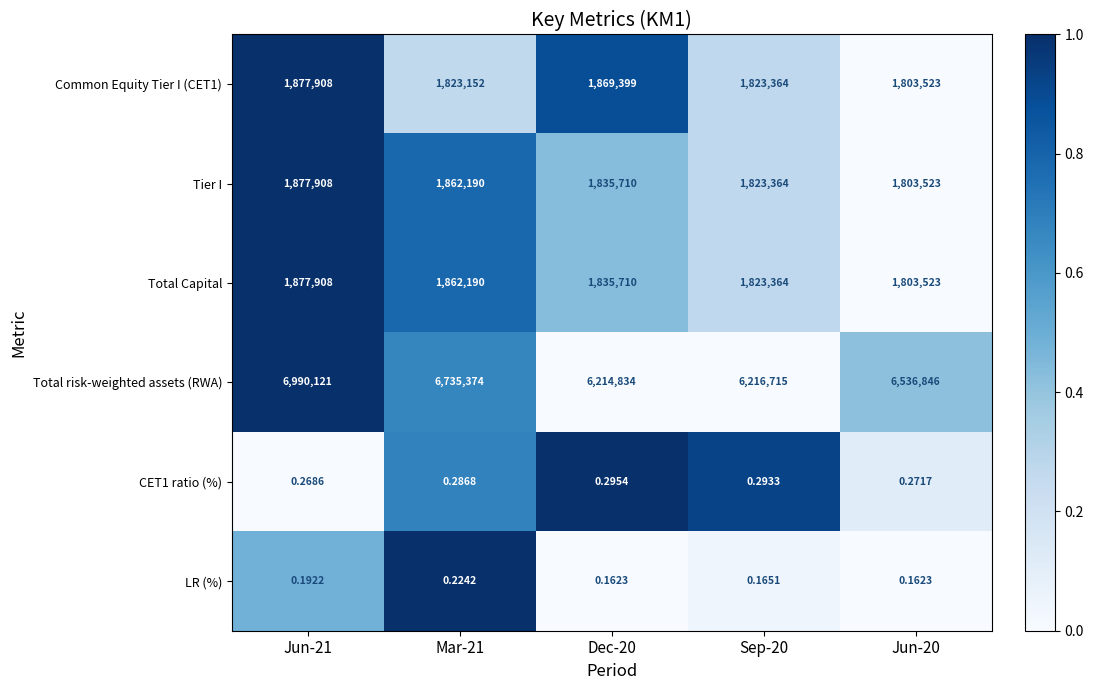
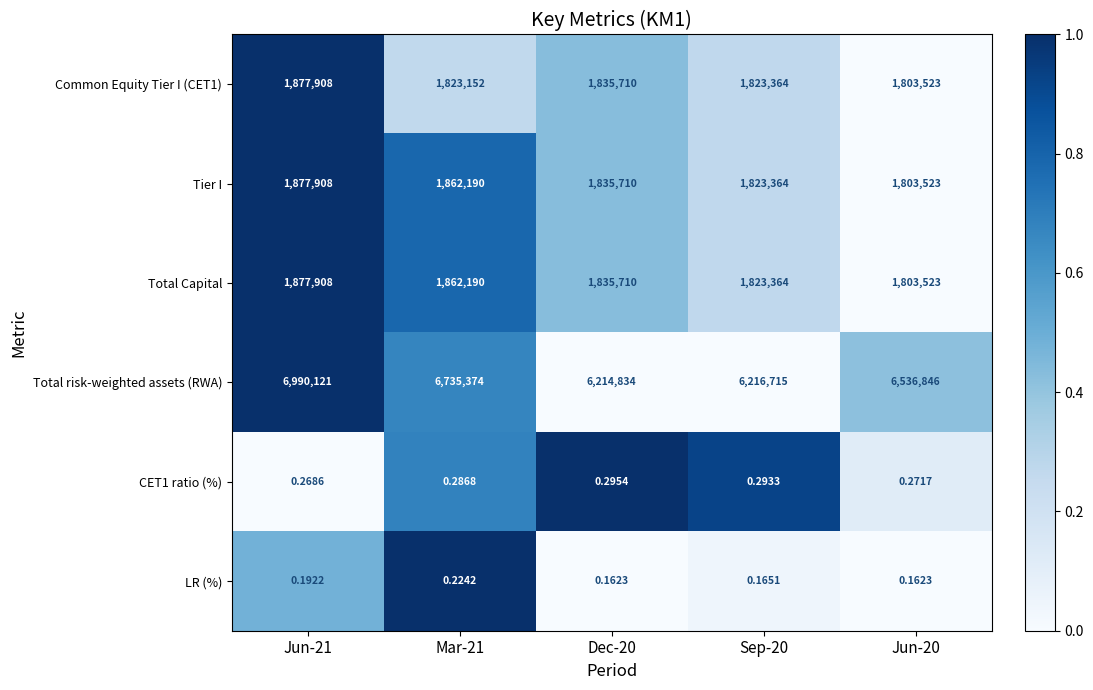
Common Equity Tier I (CET1), Dec-20: 1,869,399 -> 1,835,710
